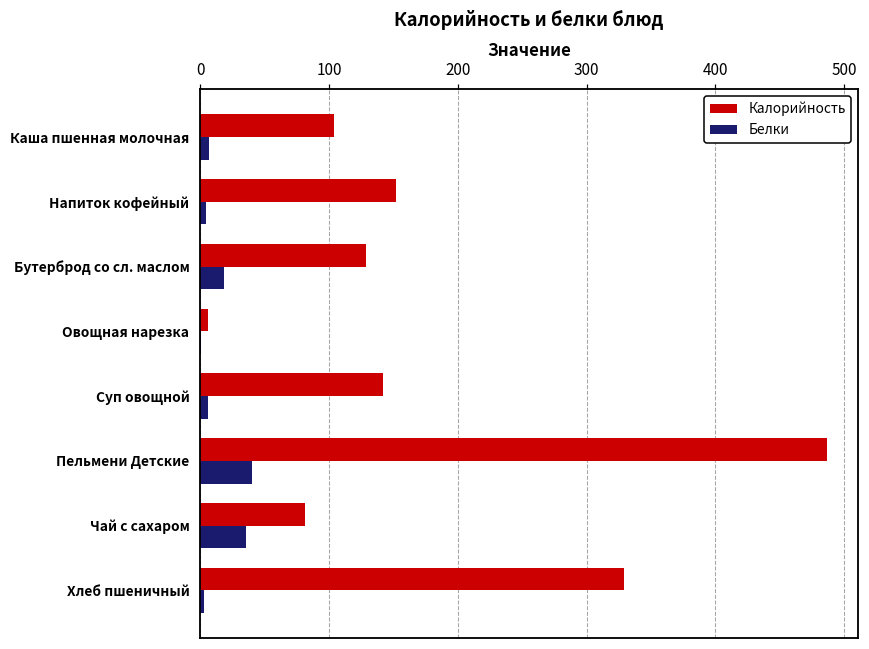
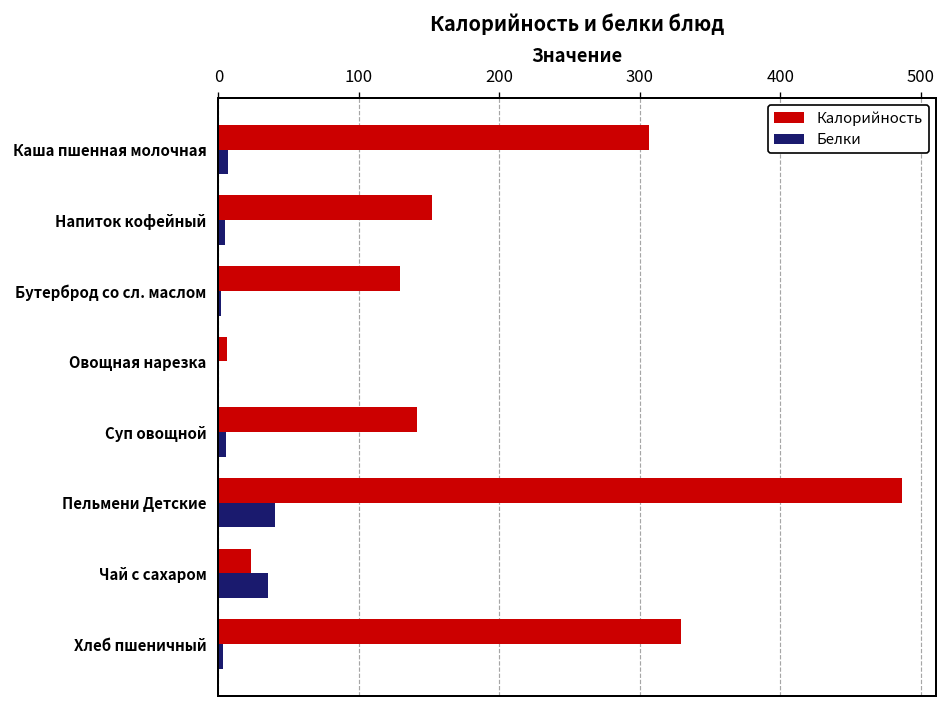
Калорийность, Каша пшенная молочная: 104 -> 307
Белки, Бутерброд со сл. маслом: 19 -> 2
Калорийность, Чай с сахаром: 82 -> 23
